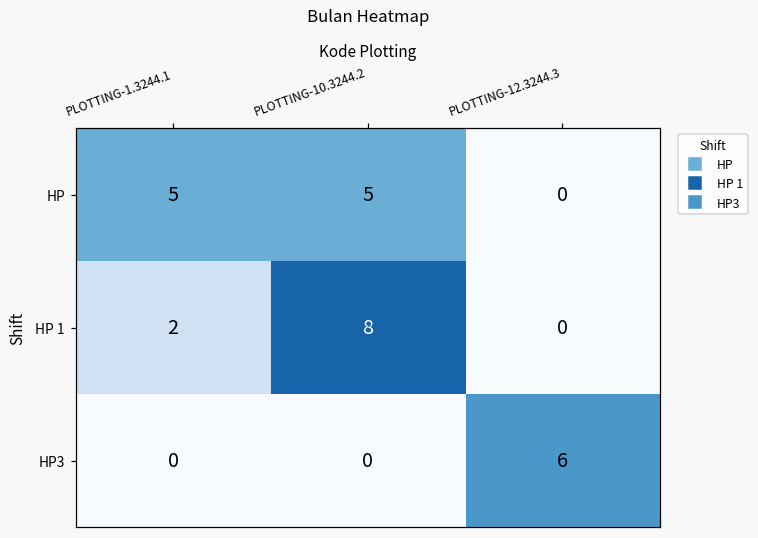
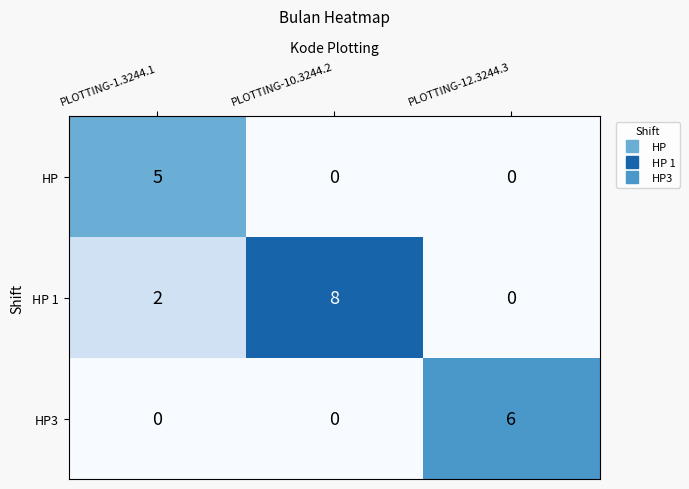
HP, PLOTTING-10.3244.2: 5 -> 0
